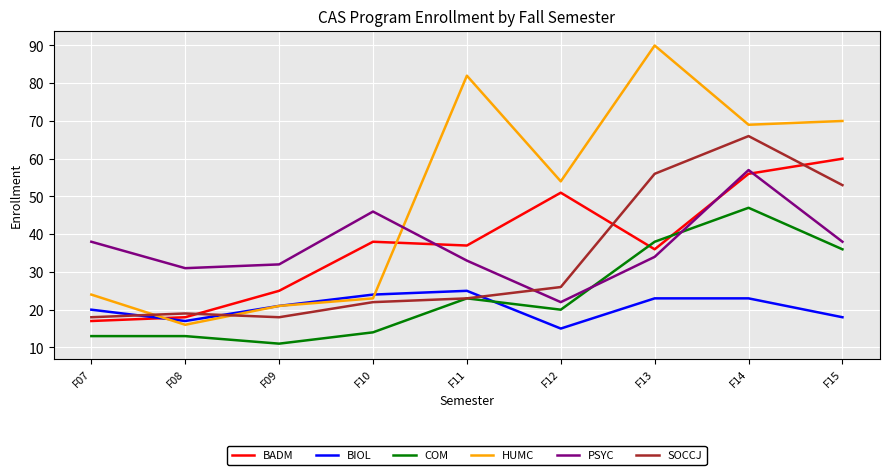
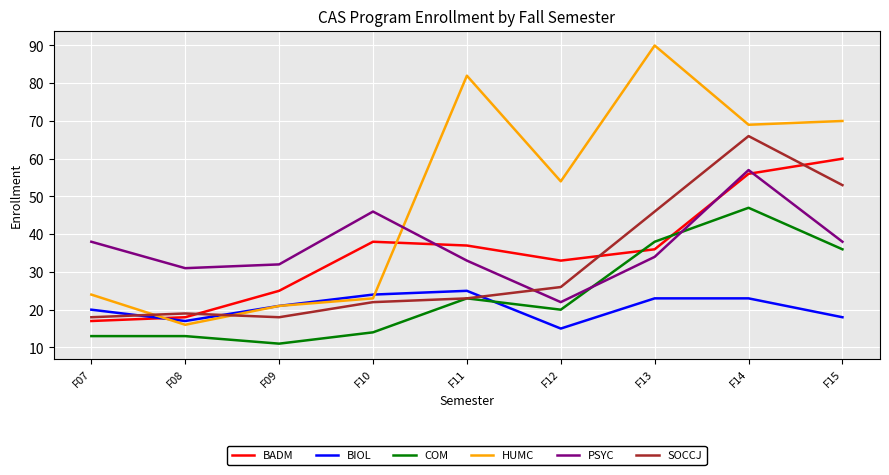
BADM, F12: 51 -> 33
SOCCJ, F13: 56 -> 46
